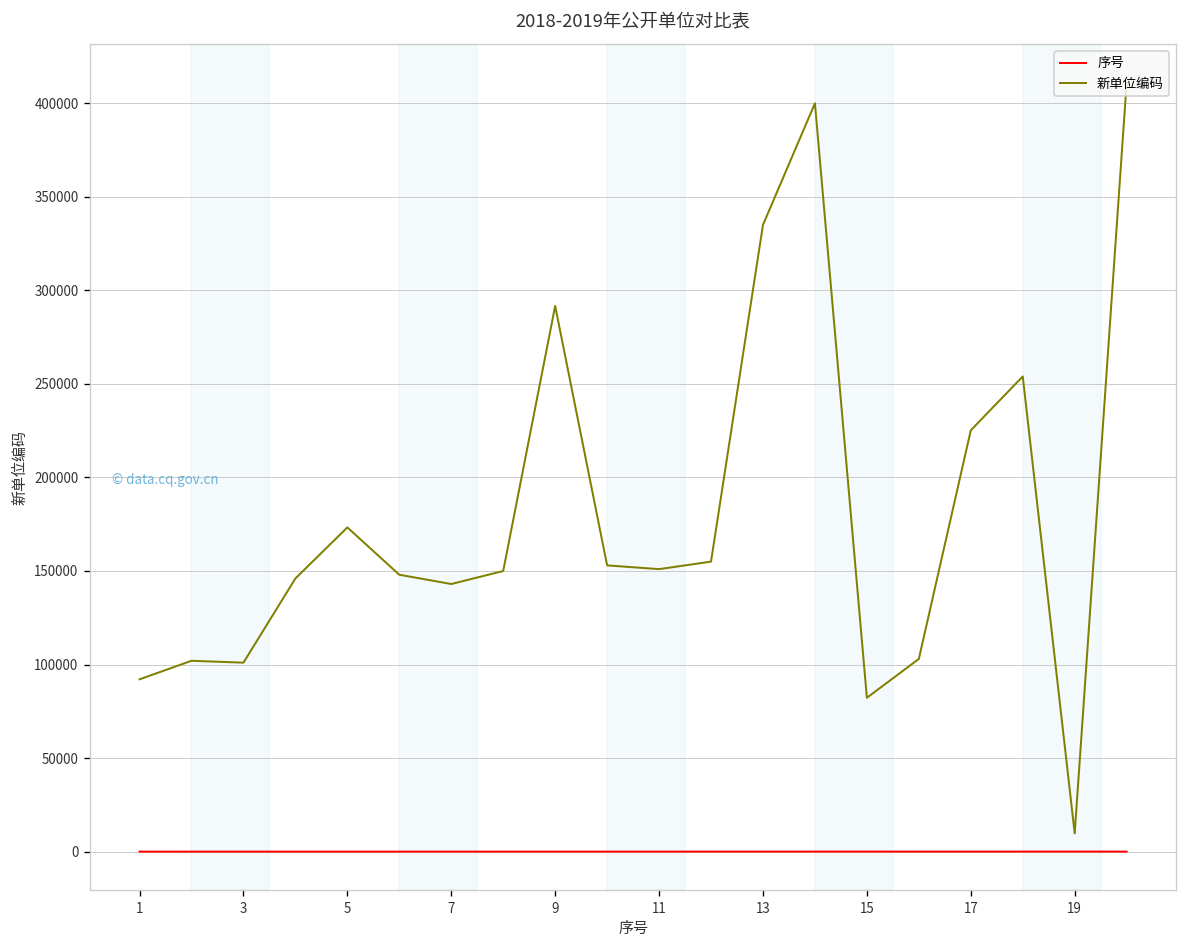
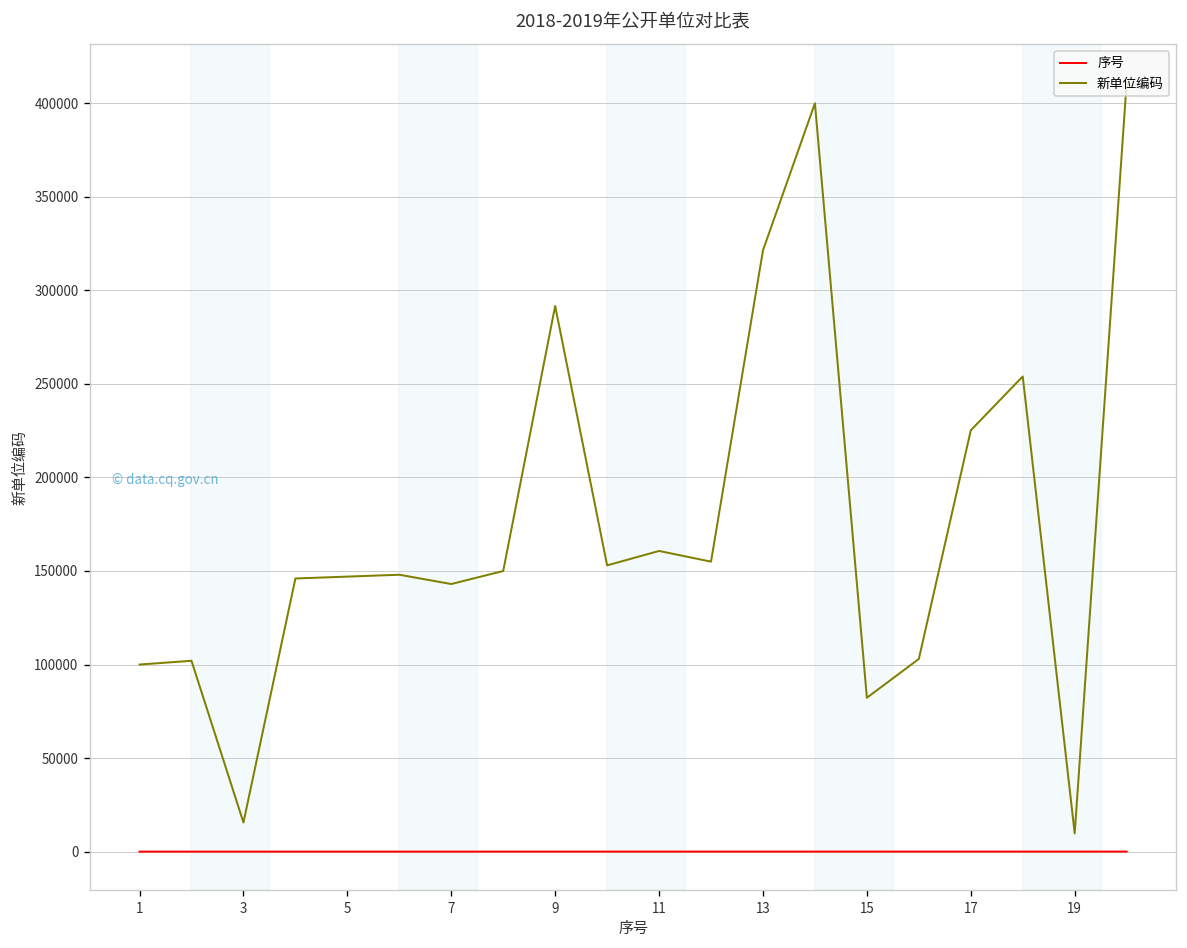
新单位编码, 1: 92000 -> 100000
新单位编码, 3: 101000 -> 16000
新单位编码, 5: 173000 -> 147000
新单位编码, 11: 151000 -> 161000
新单位编码, 13: 335000 -> 321000
